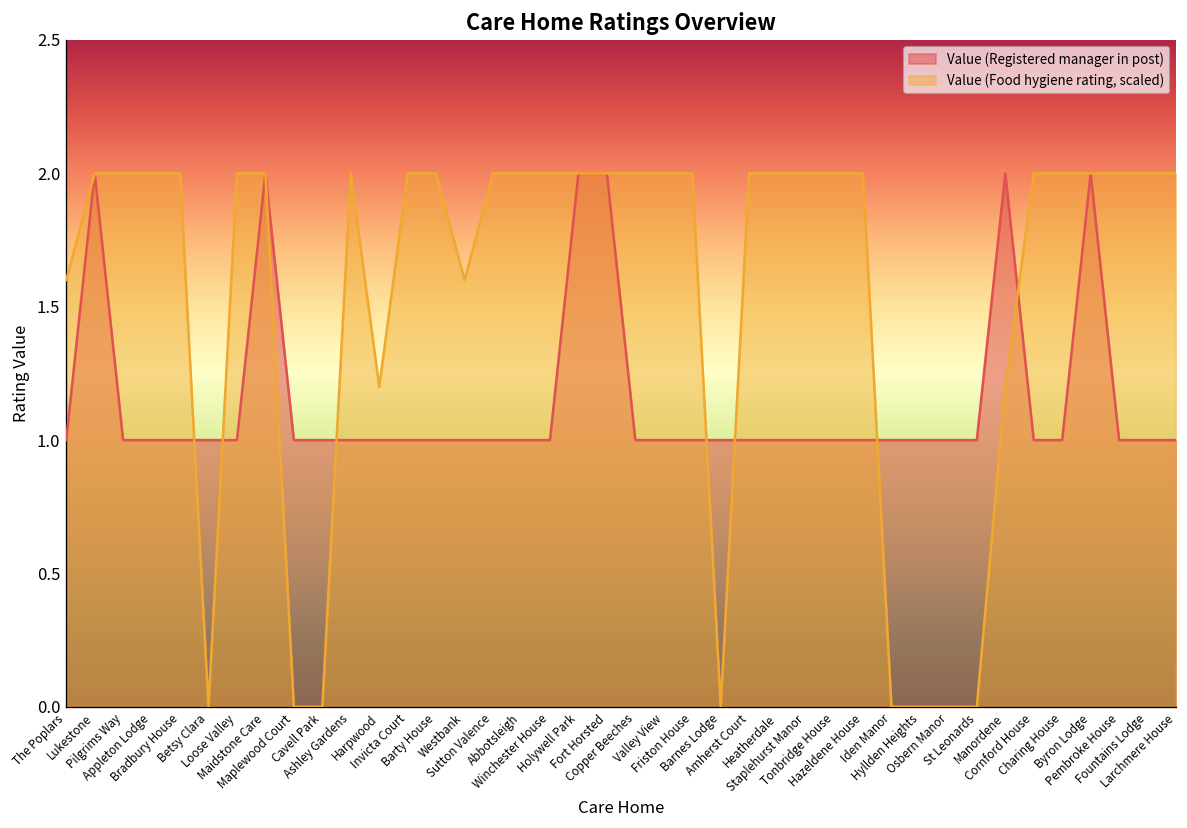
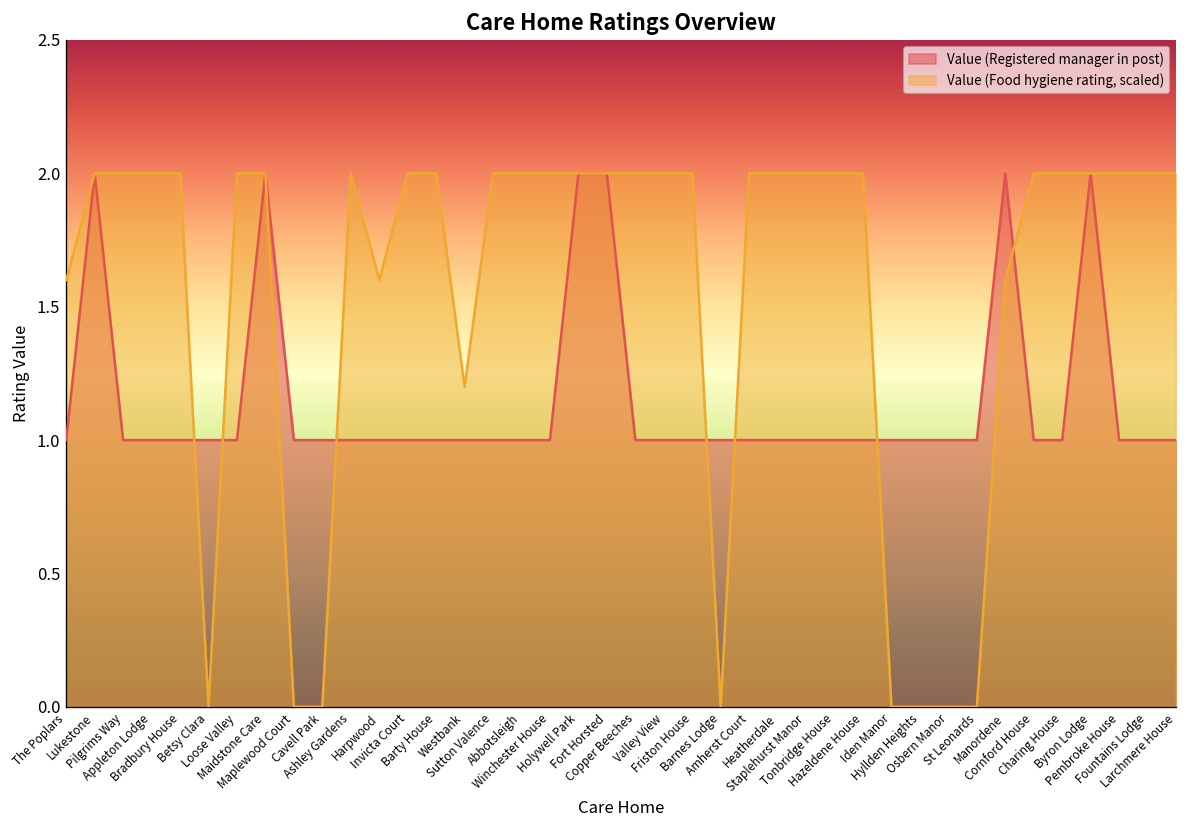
Value (Food hygiene rating, scaled), Harpwood: 1.20 -> 1.60
Value (Food hygiene rating, scaled), Westbank: 1.60 -> 1.20
Value (Food hygiene rating, scaled), Manordene: 1.20 -> 1.60
